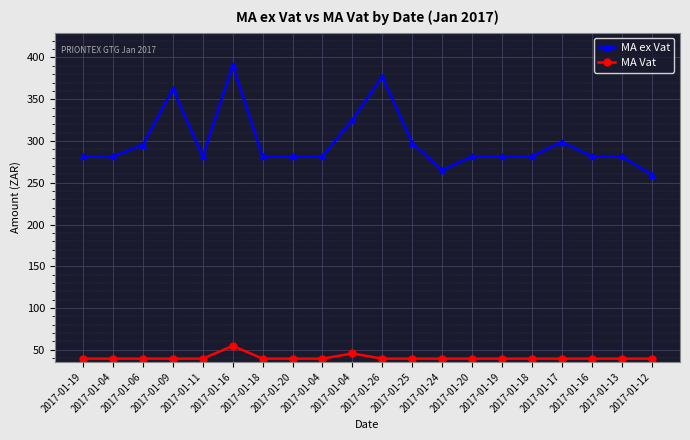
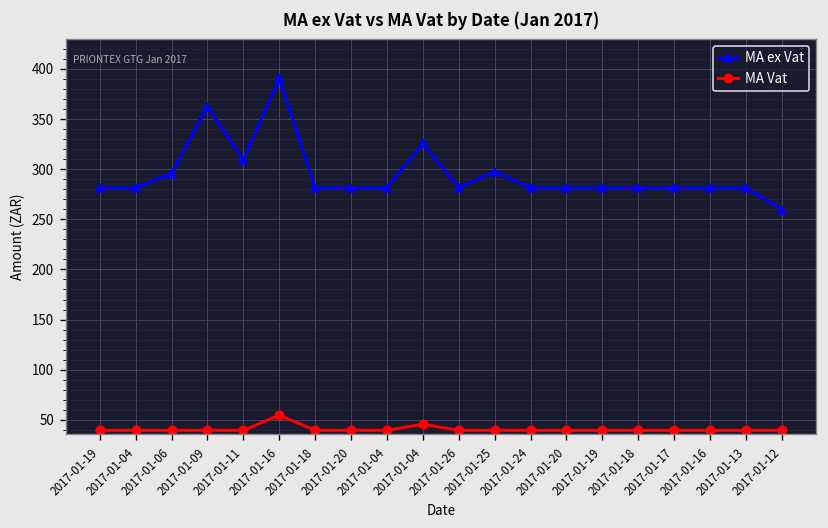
MA ex Vat, 2017-01-11: 280 -> 310
MA ex Vat, 2017-01-26: 380 -> 280
MA ex Vat, 2017-01-24: 270 -> 280
MA ex Vat, 2017-01-17: 300 -> 280
